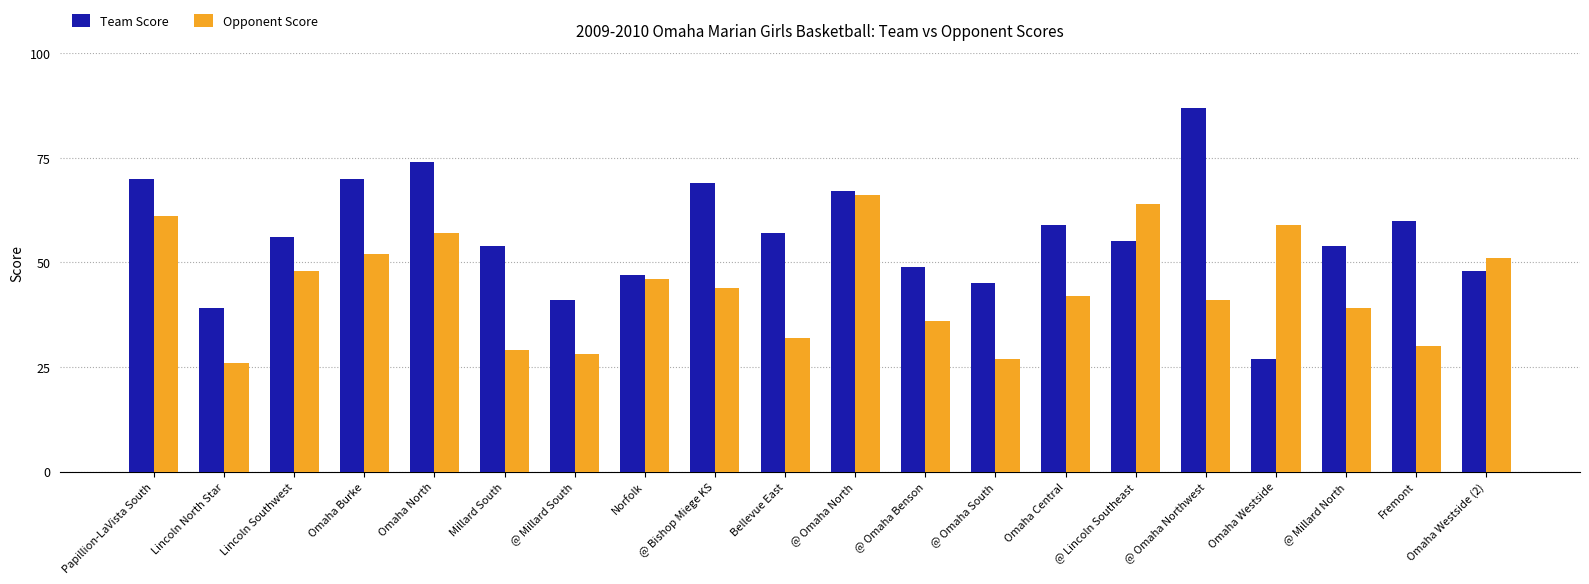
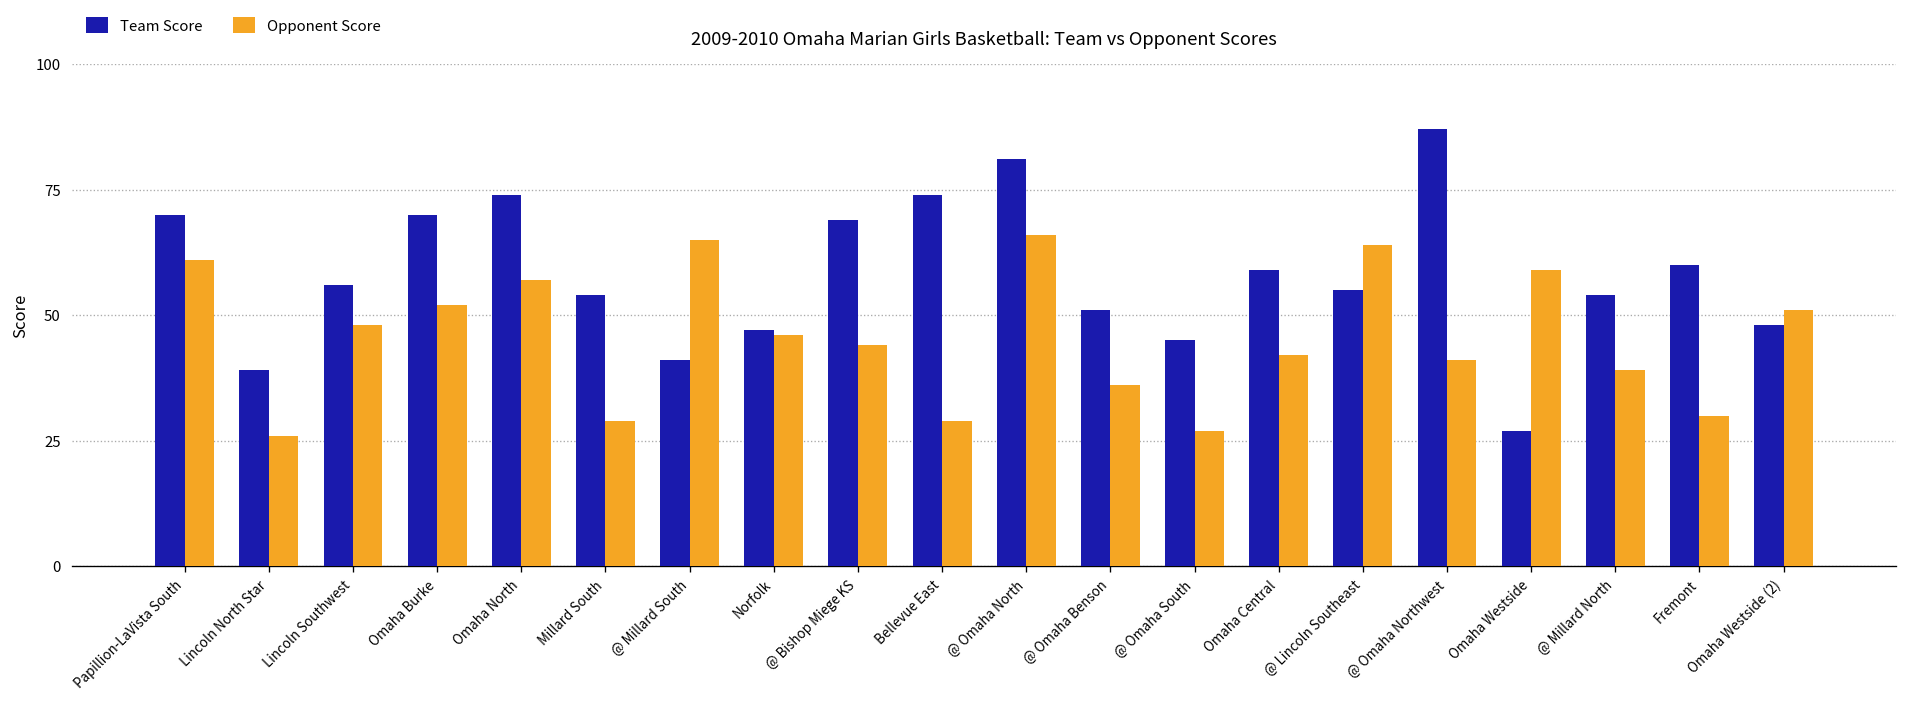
Opponent Score, @ Millard South: 28 -> 65
Team Score, Bellevue East: 57 -> 74
Opponent Score, Bellevue East: 32 -> 29
Team Score, @ Omaha North: 67 -> 81
Team Score, @ Omaha Benson: 49 -> 51
